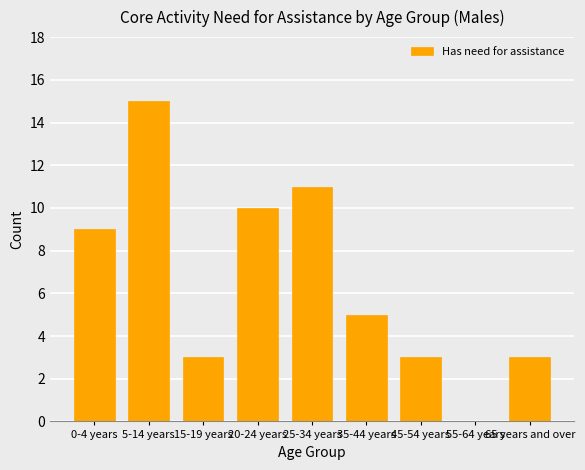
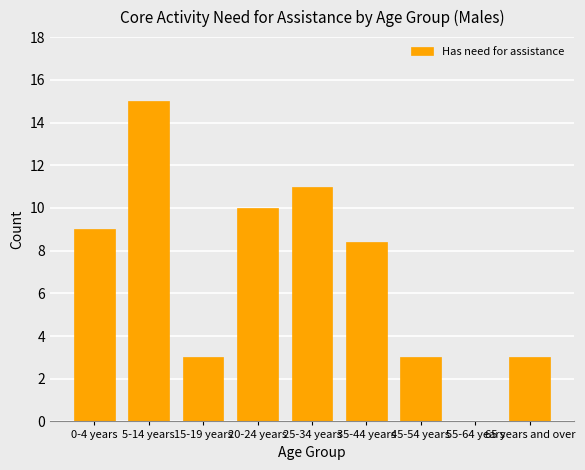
35-44 years: 5.0 -> 8.4
